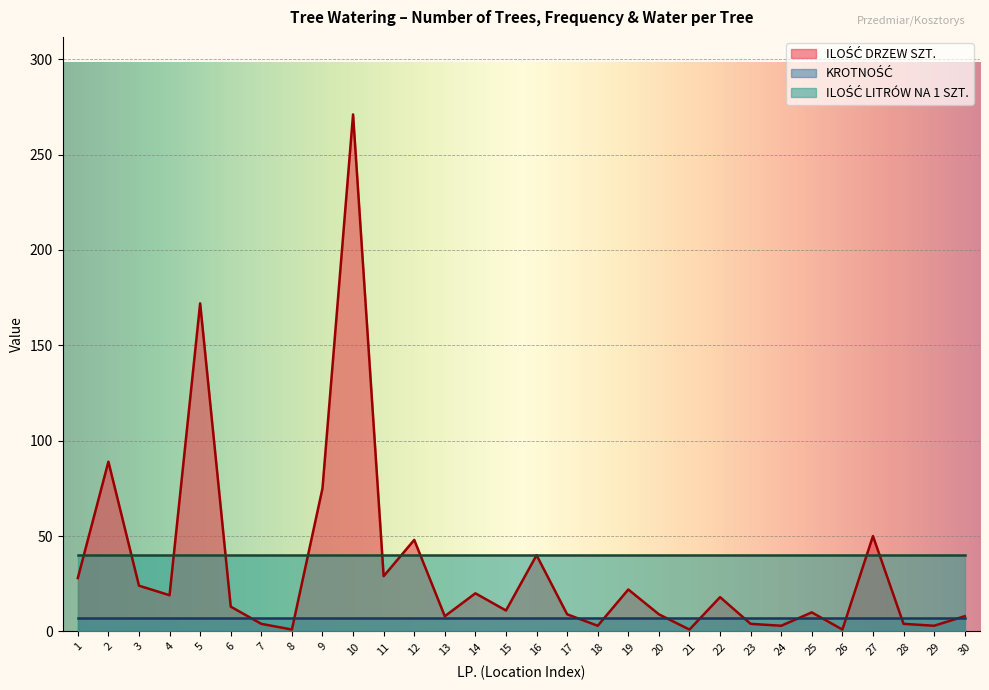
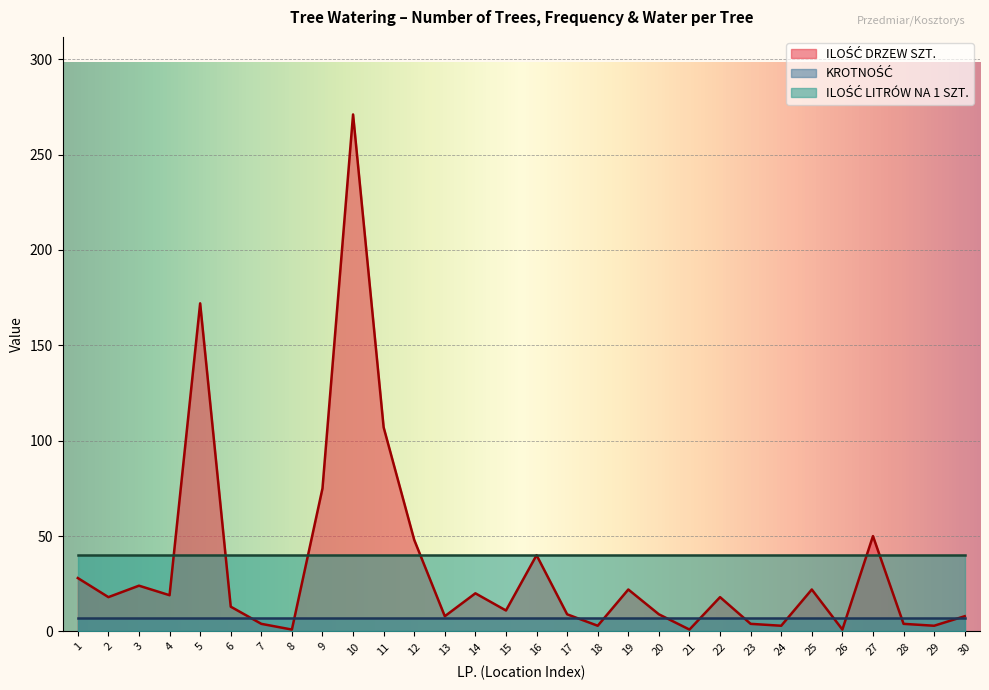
ILOŚĆ DRZEW SZT., 2: 89 -> 18
ILOŚĆ DRZEW SZT., 11: 29 -> 107
ILOŚĆ DRZEW SZT., 25: 10 -> 22
